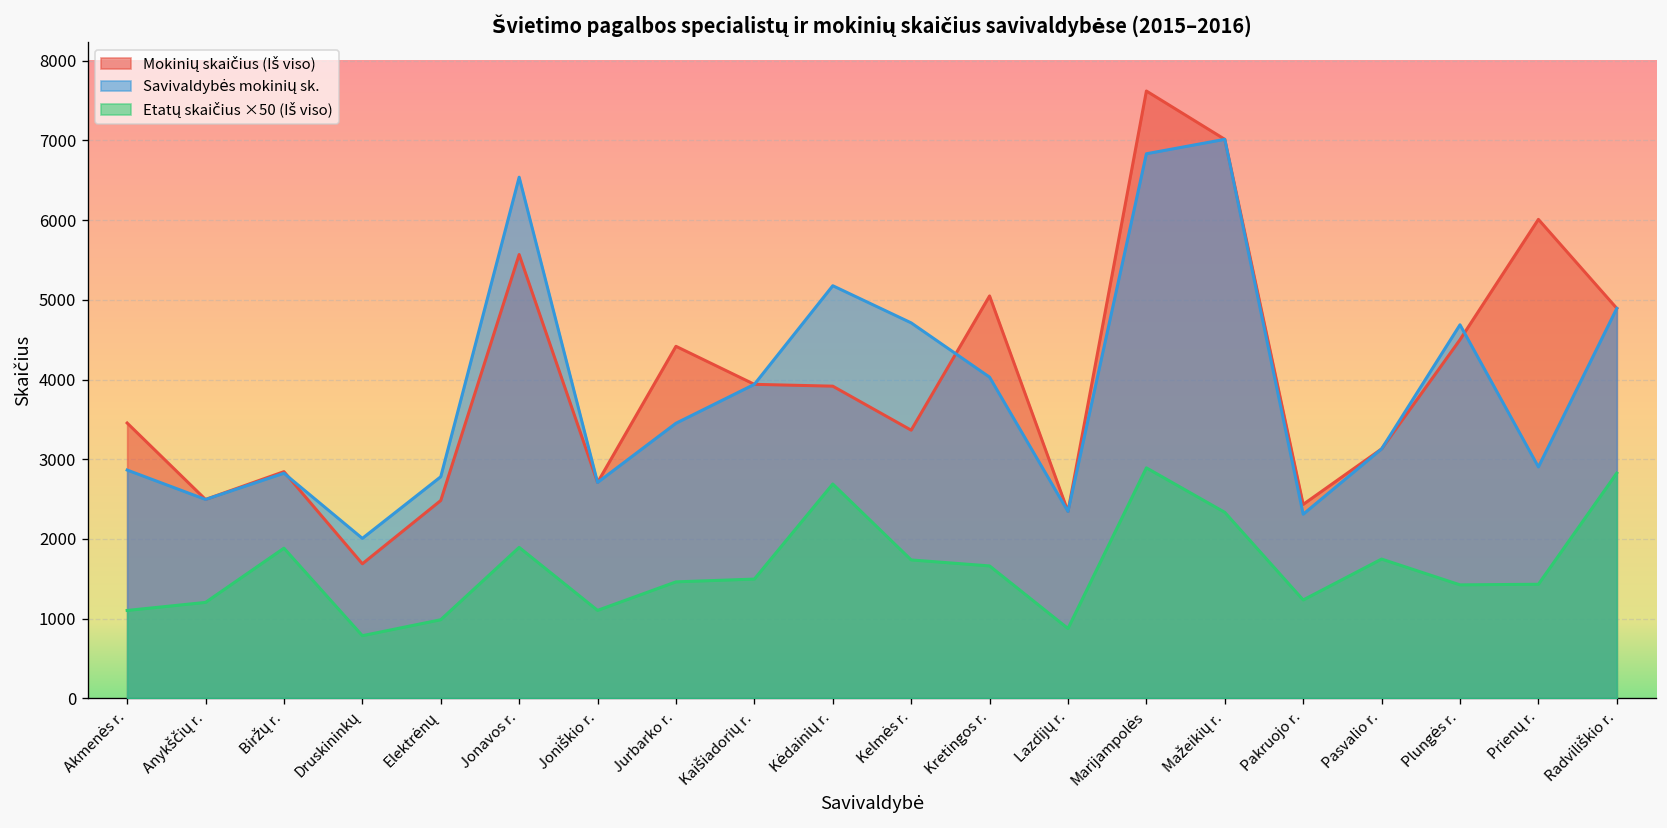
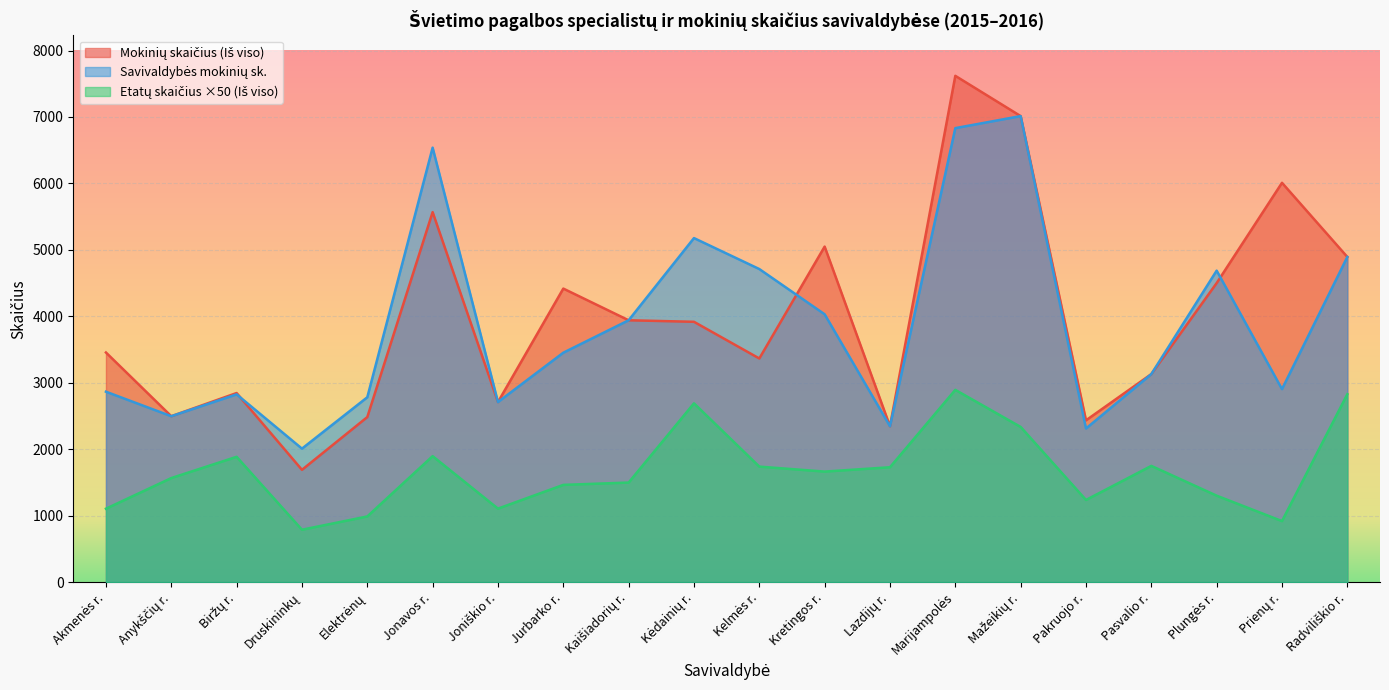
Etatų skaičius ×50 (Iš viso), Anykščių r.: 1200 -> 1600
Etatų skaičius ×50 (Iš viso), Lazdijų r.: 900 -> 1700
Etatų skaičius ×50 (Iš viso), Plungės r.: 1400 -> 1300
Etatų skaičius ×50 (Iš viso), Prienų r.: 1400 -> 900
